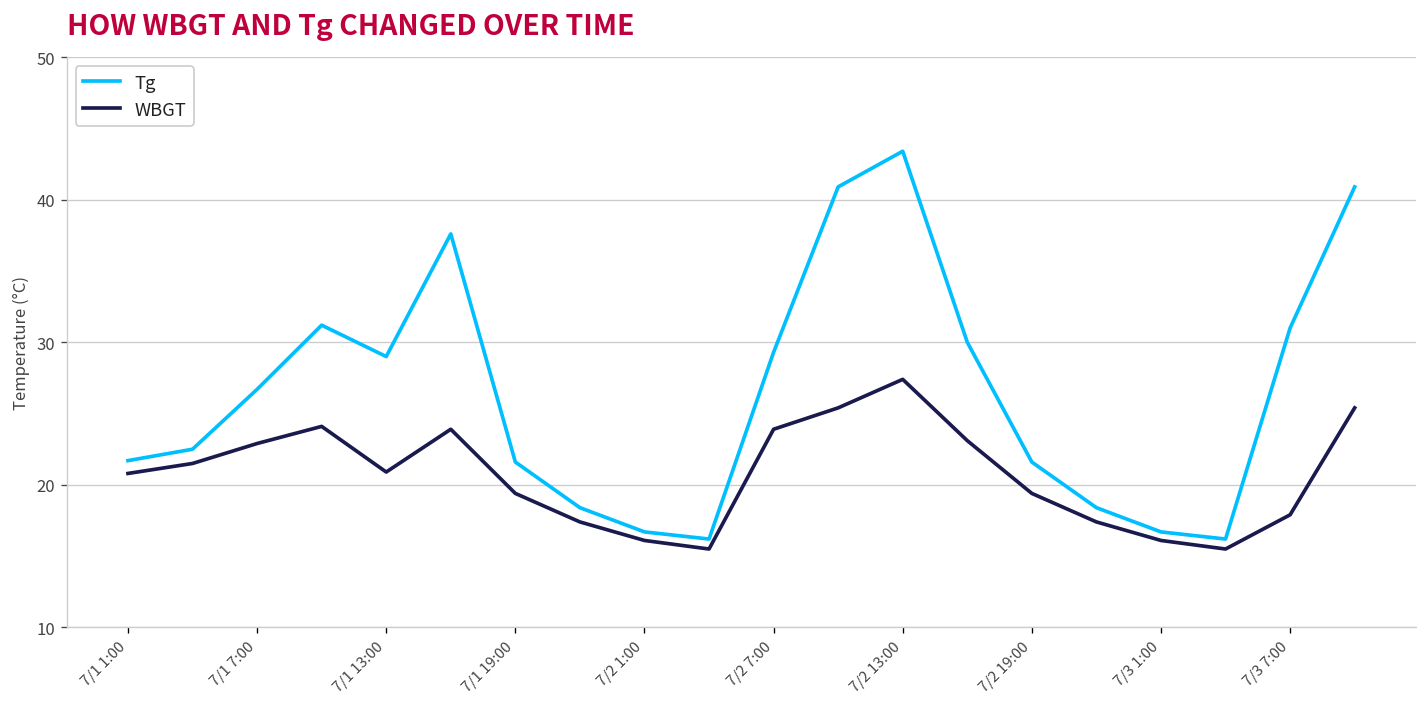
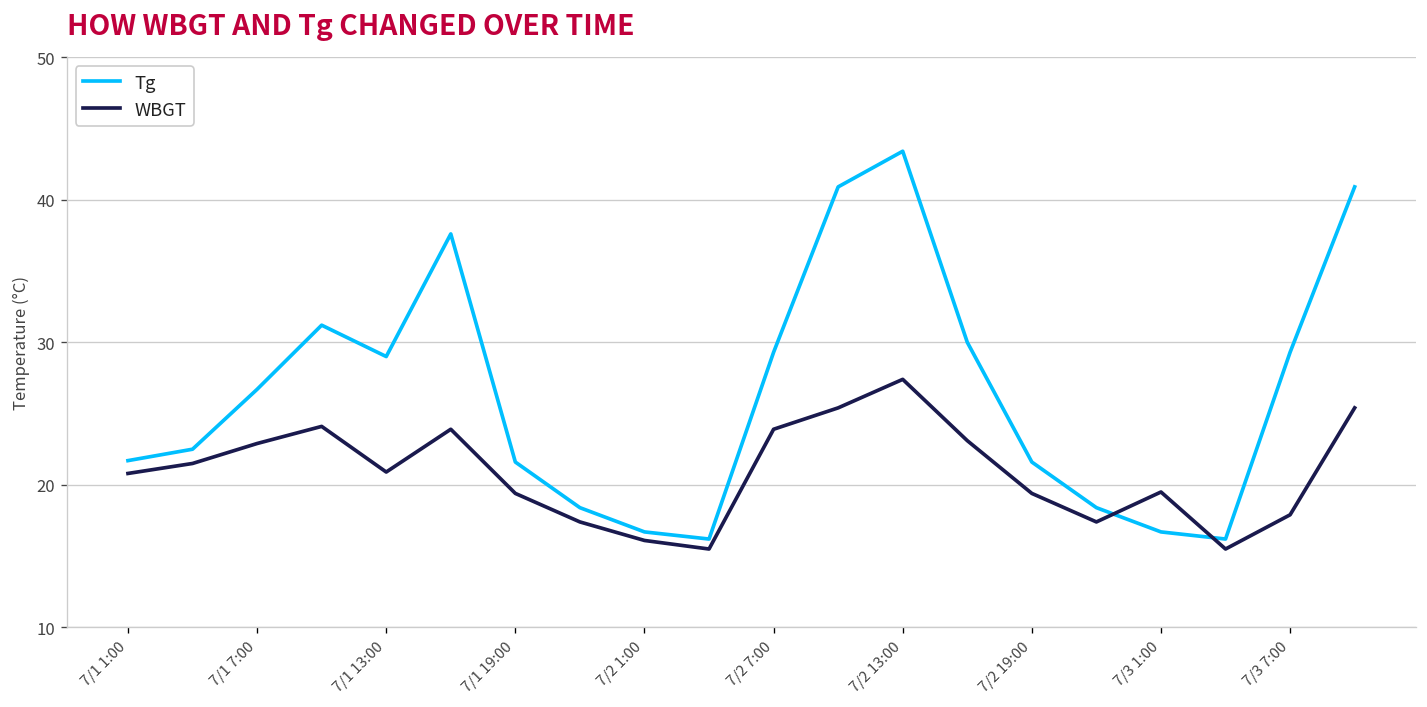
WBGT, 7/3 1:00: 16.1 -> 19.5
Tg, 7/3 7:00: 31.0 -> 29.3
